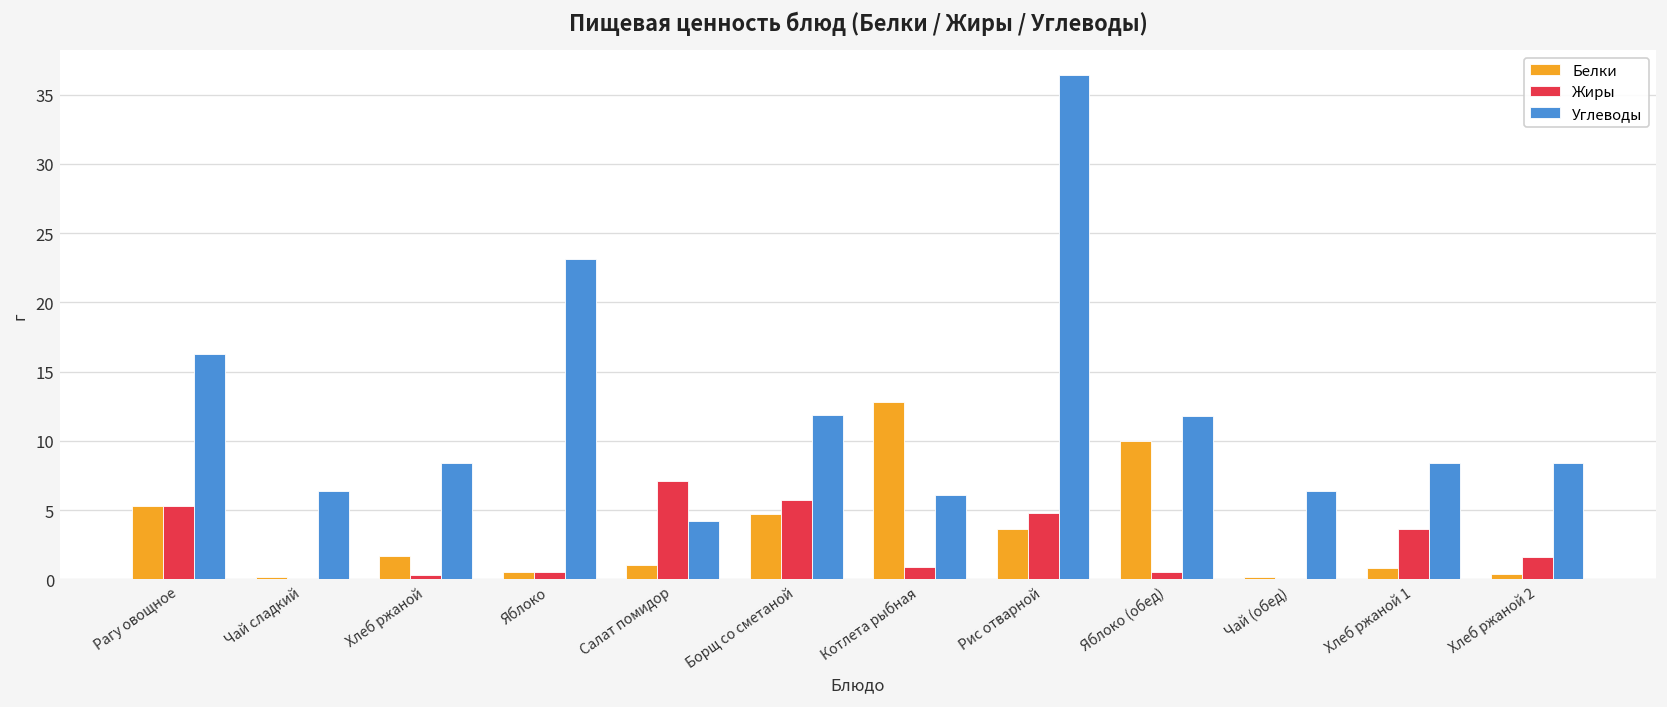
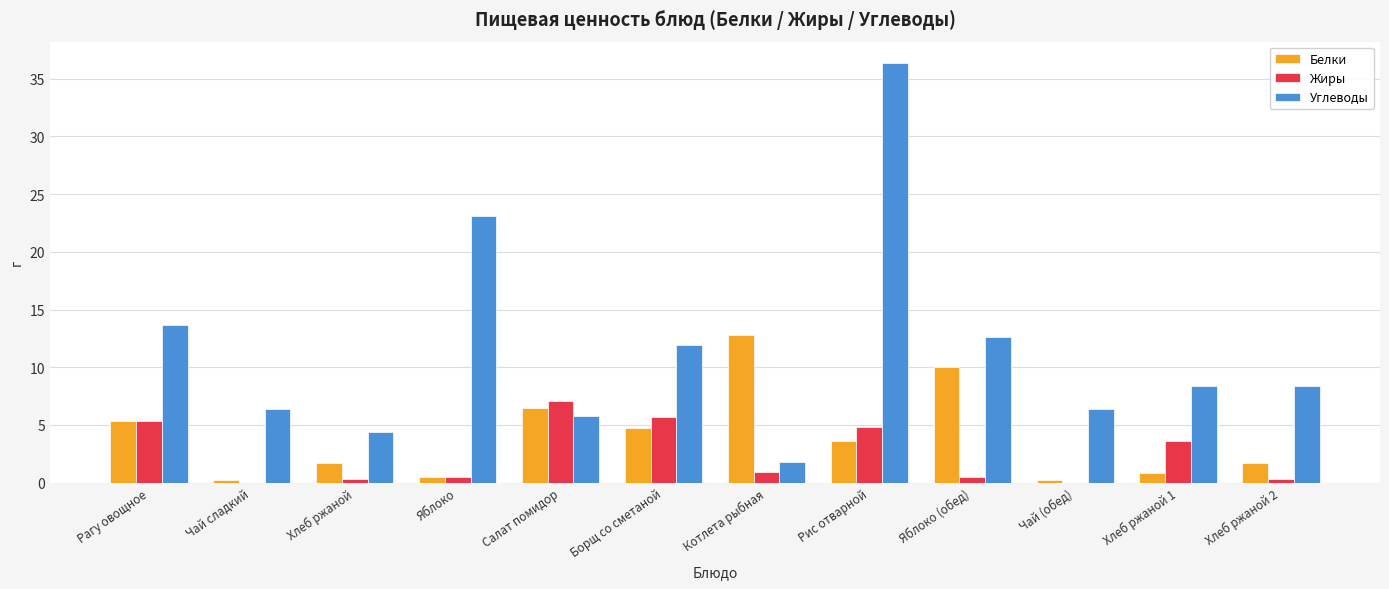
Углеводы, Рагу овощное: 16.3 -> 13.7
Углеводы, Хлеб ржаной: 8.4 -> 4.4
Белки, Салат помидор: 1.0 -> 6.5
Углеводы, Салат помидор: 4.2 -> 5.8
Углеводы, Котлета рыбная: 6.1 -> 1.8
Углеводы, Яблоко (обед): 11.8 -> 12.6
Белки, Хлеб ржаной 2: 0.4 -> 1.7
Жиры, Хлеб ржаной 2: 1.6 -> 0.3
